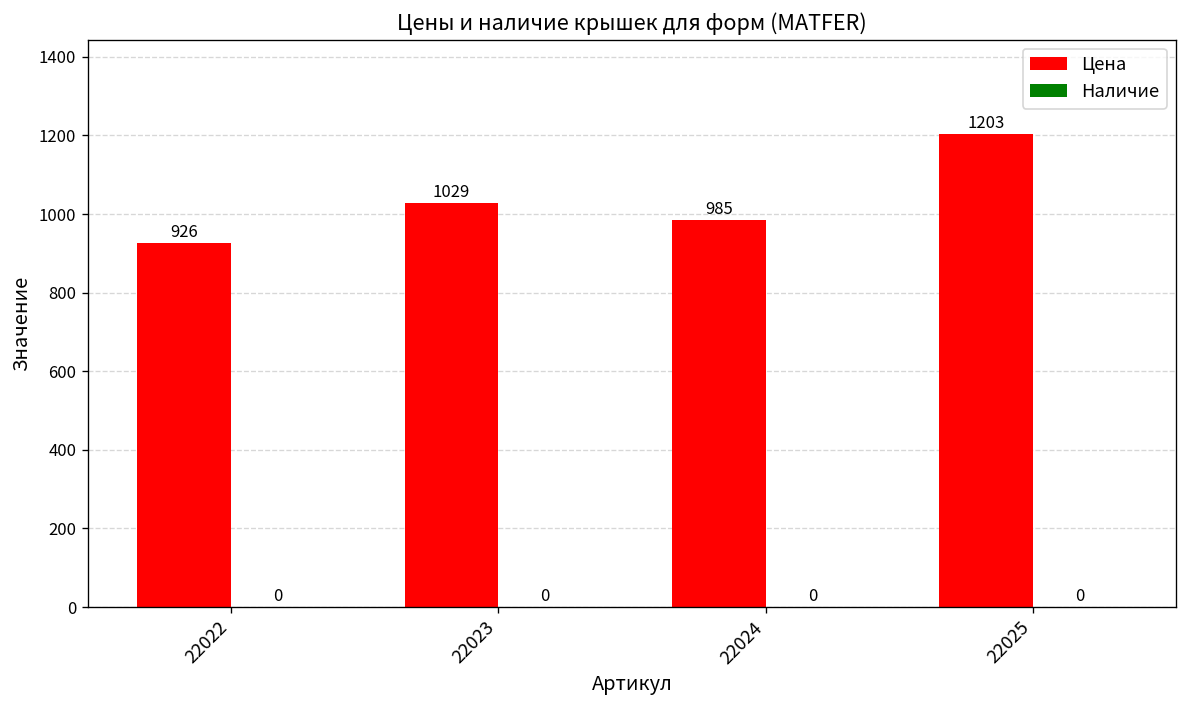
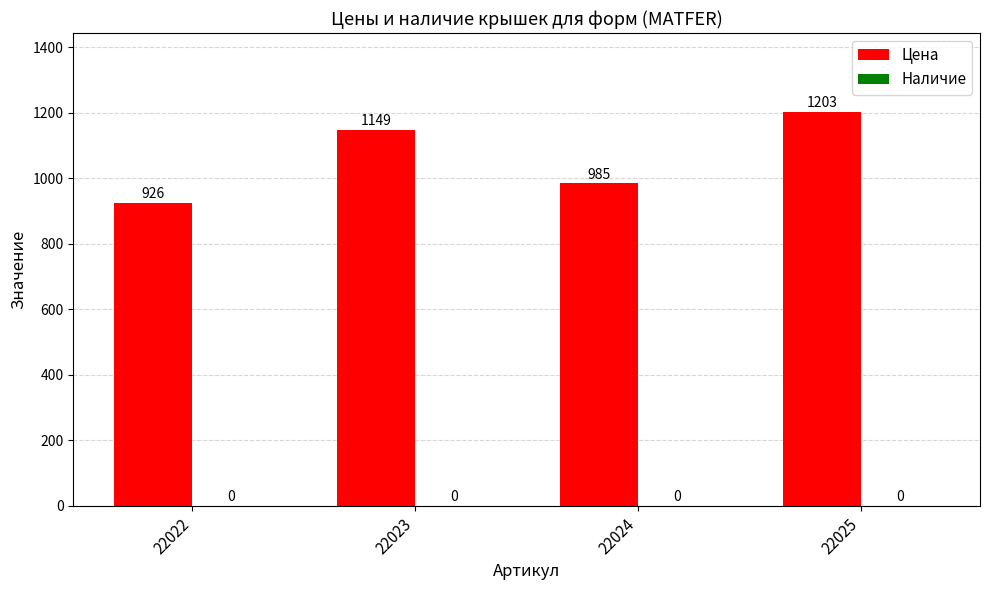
Цена, 22023: 1029 -> 1149
